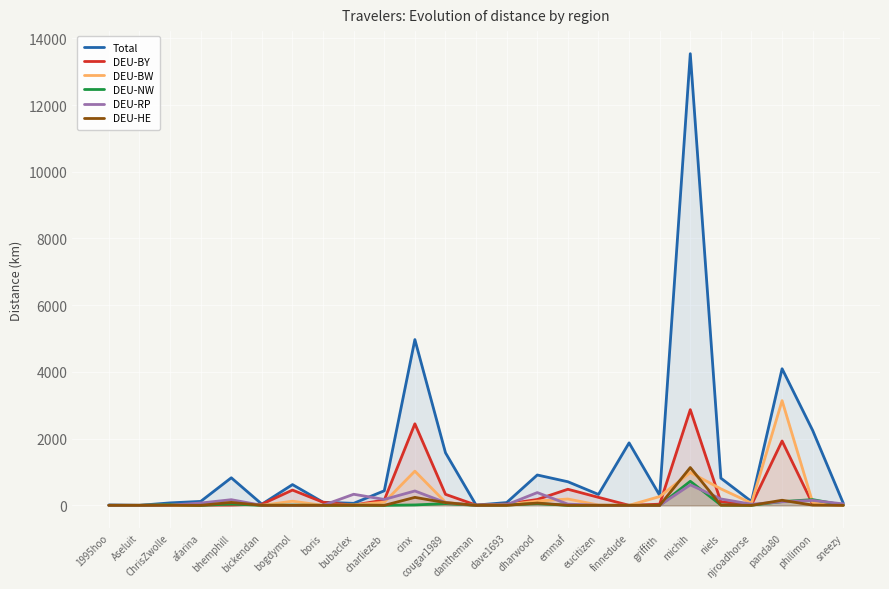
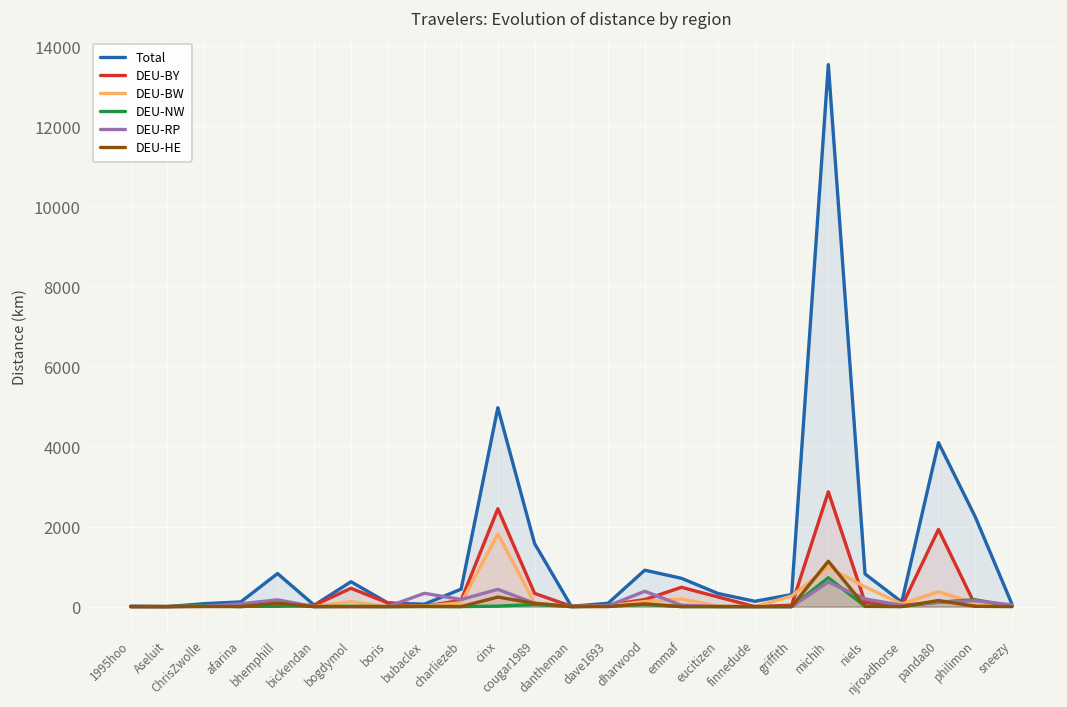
DEU-BW, cinx: 1000 -> 1800
Total, finnedude: 1900 -> 100
DEU-BW, panda80: 3100 -> 400
